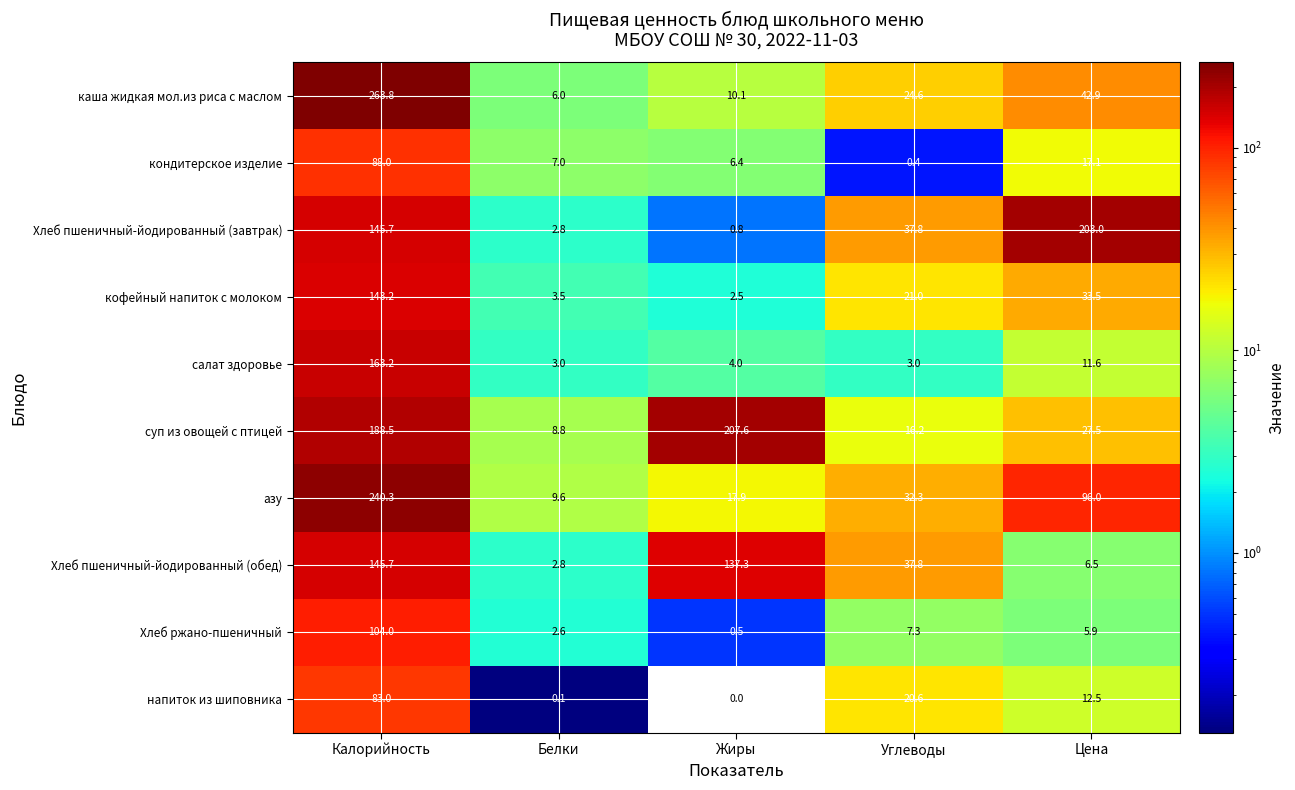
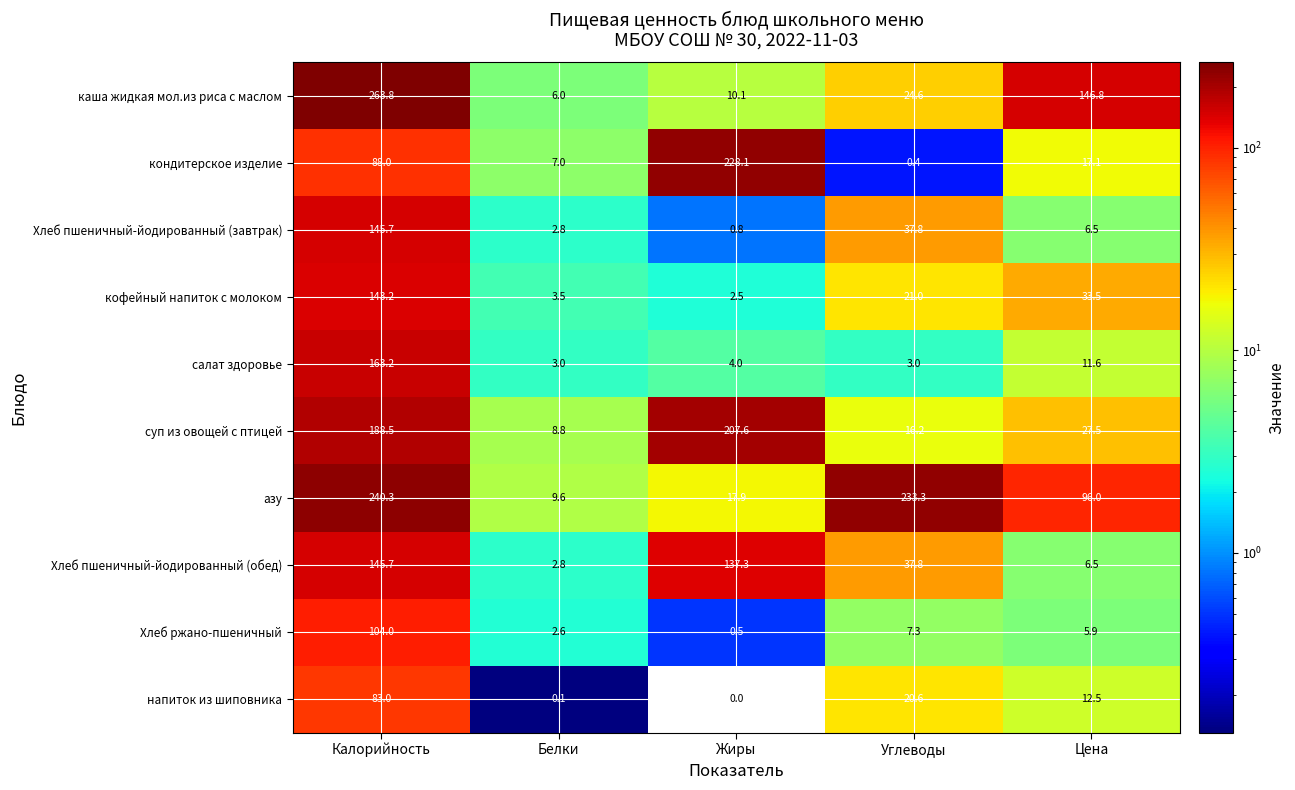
каша жидкая мол.из риса с маслом, Цена: 42.9 -> 146.8
кондитерское изделие, Жиры: 6.4 -> 228.1
Хлеб пшеничный-йодированный (завтрак), Цена: 203.0 -> 6.5
азу, Углеводы: 32.3 -> 233.3
